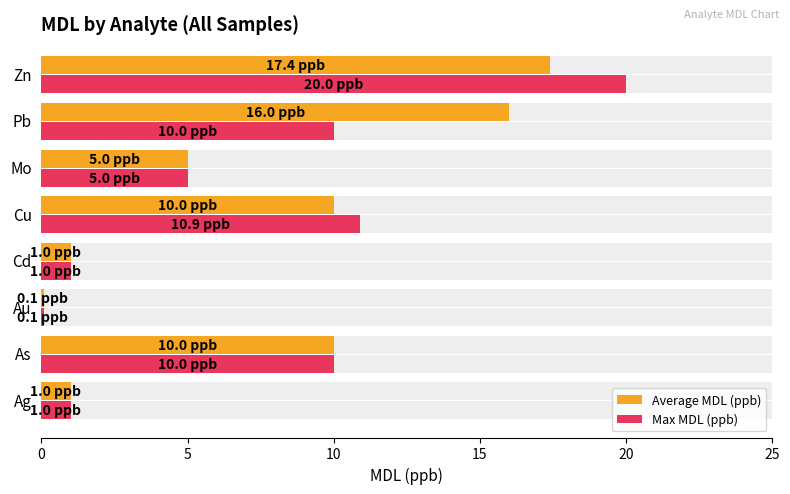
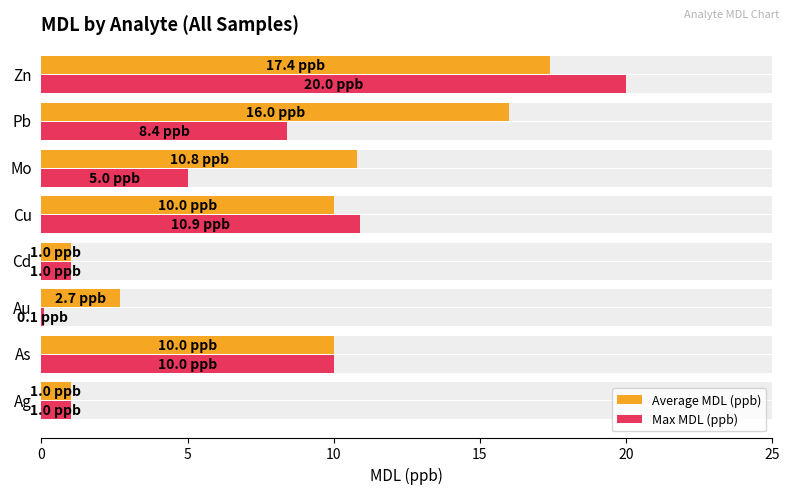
Max MDL (ppb), Pb: 10.0 -> 8.4
Average MDL (ppb), Mo: 5.0 -> 10.8
Average MDL (ppb), Au: 0.1 -> 2.7
